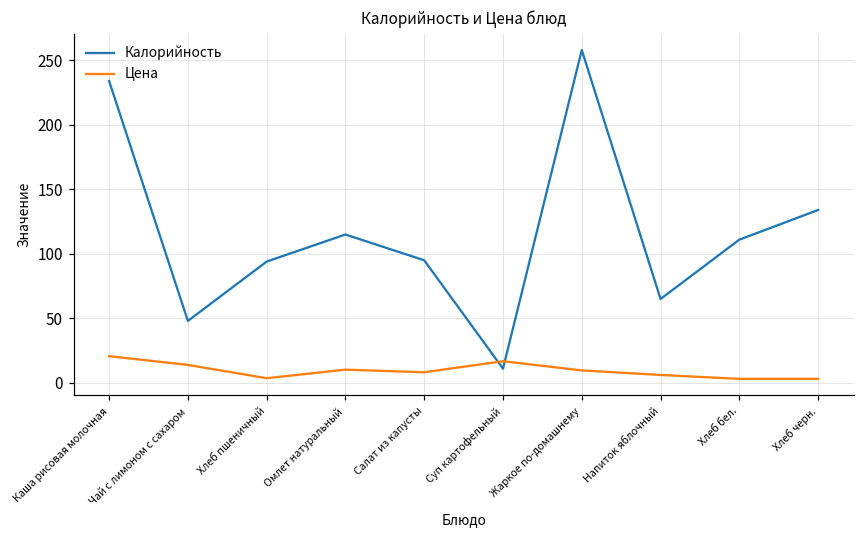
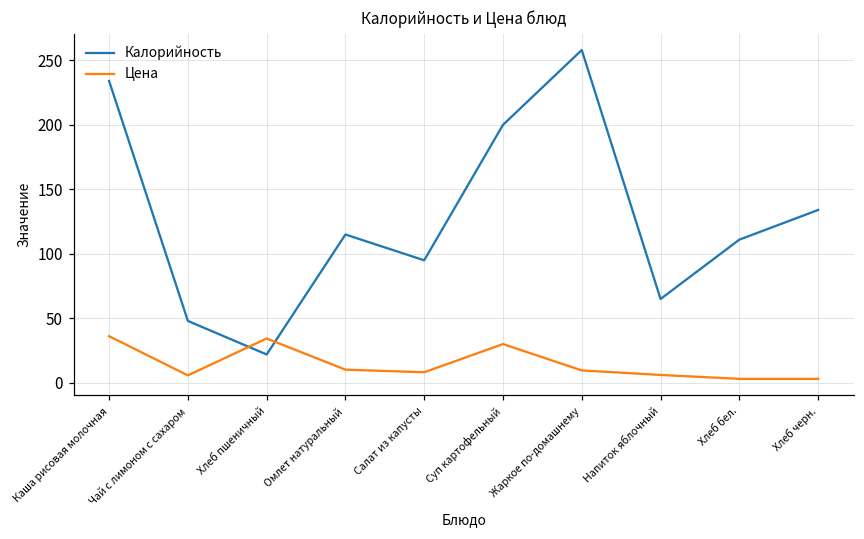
Цена, Каша рисовая молочная: 21 -> 36
Цена, Чай с лимоном с сахаром: 14 -> 6
Калорийность, Хлеб пшеничный: 94 -> 22
Цена, Хлеб пшеничный: 4 -> 34
Калорийность, Суп картофельный: 11 -> 200
Цена, Суп картофельный: 17 -> 30
